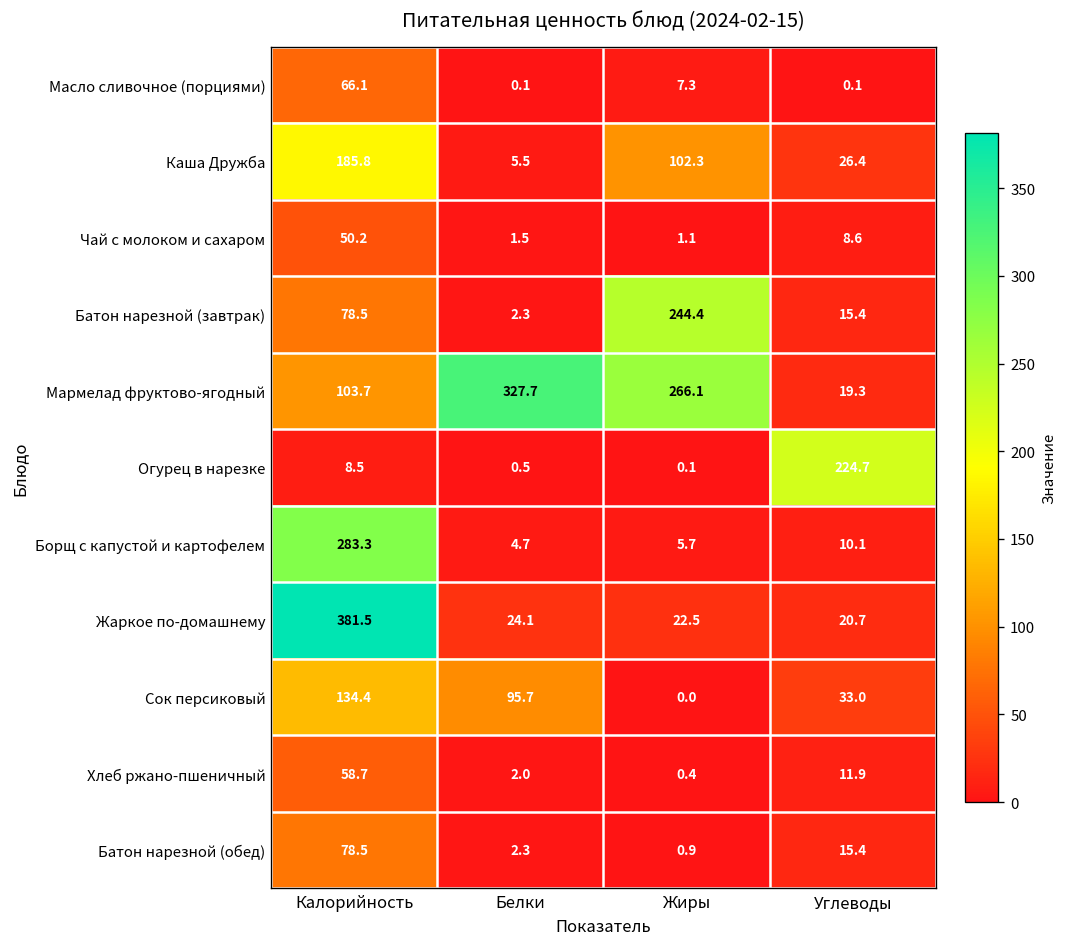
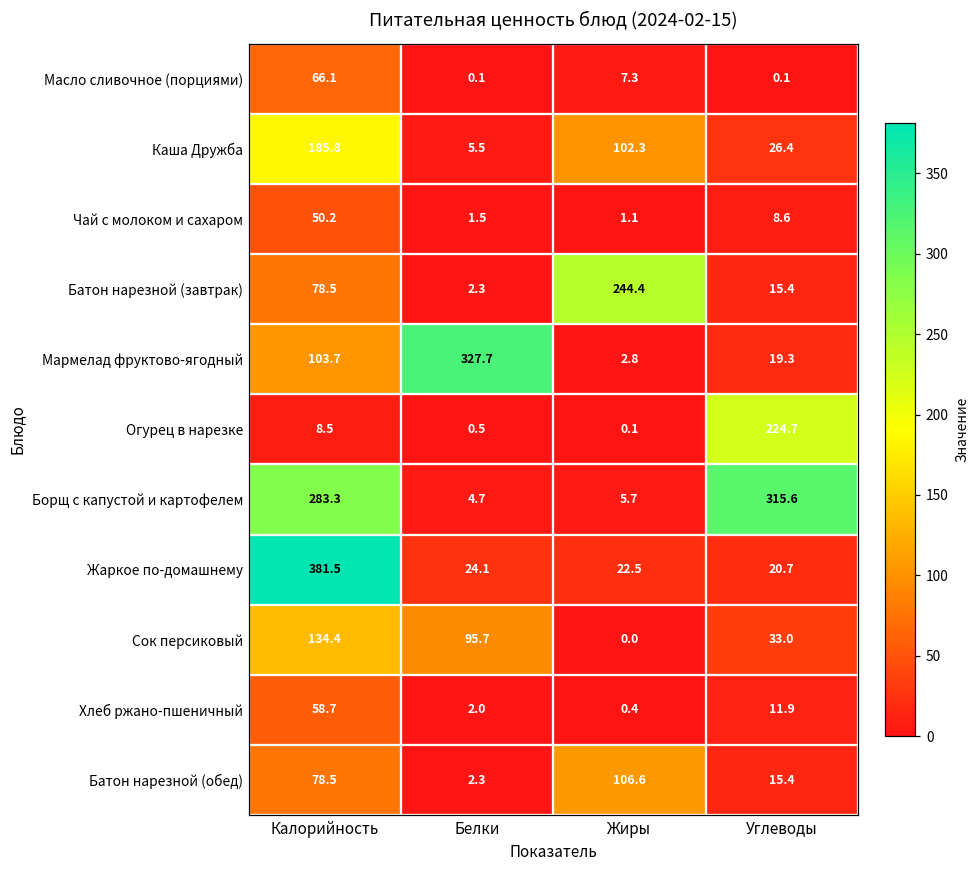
Мармелад фруктово-ягодный, Жиры: 266.1 -> 2.8
Борщ с капустой и картофелем, Углеводы: 10.1 -> 315.6
Батон нарезной (обед), Жиры: 0.9 -> 106.6
